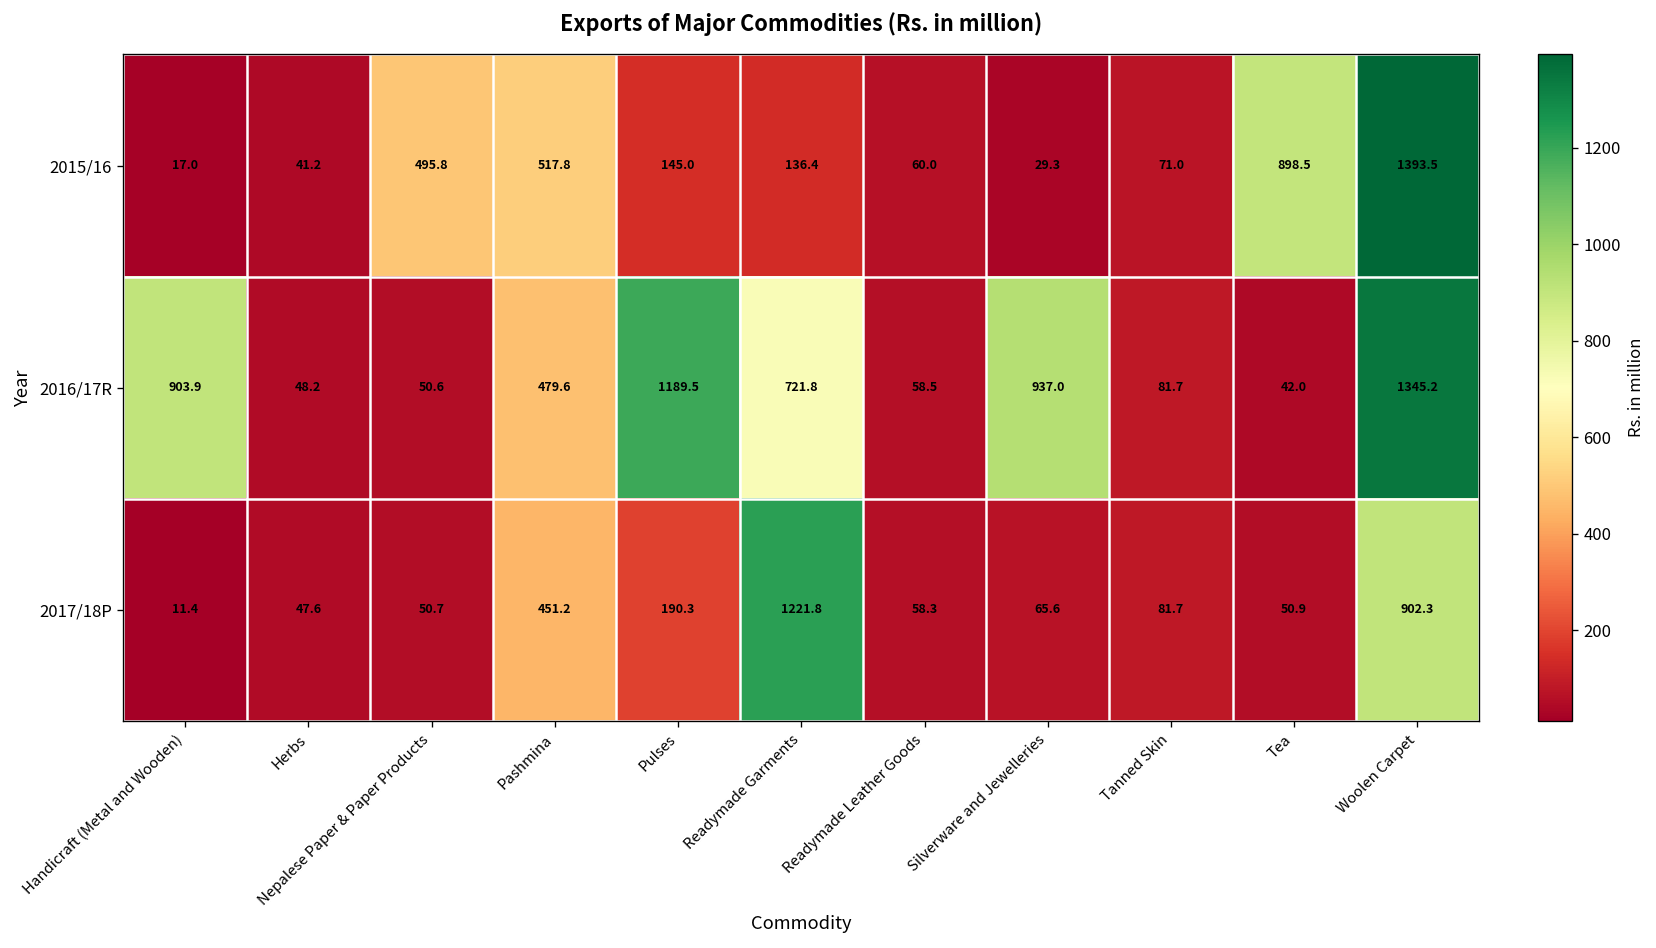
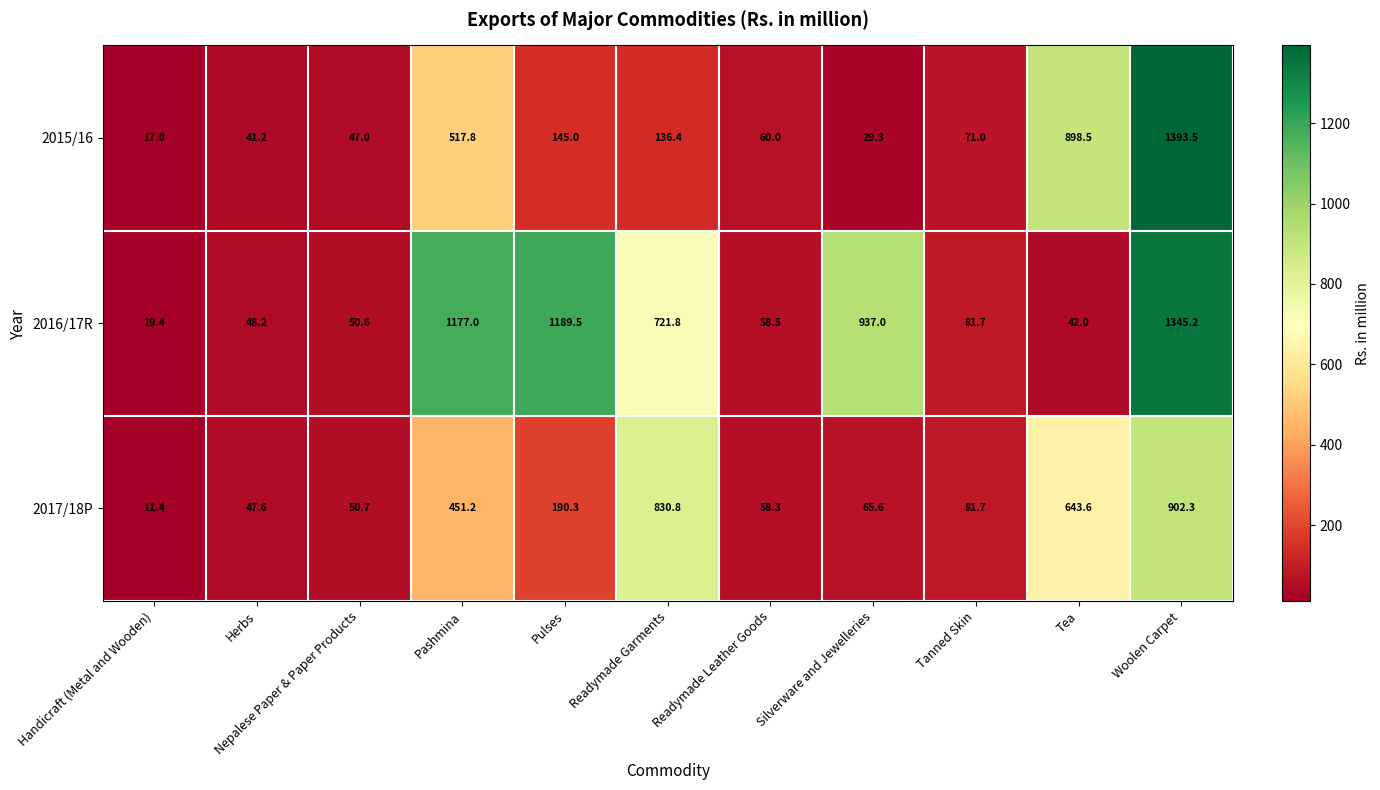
2015/16, Nepalese Paper & Paper Products: 495.8 -> 47.0
2016/17R, Handicraft (Metal and Wooden): 903.9 -> 19.4
2016/17R, Pashmina: 479.6 -> 1177.0
2017/18P, Readymade Garments: 1221.8 -> 830.8
2017/18P, Tea: 50.9 -> 643.6
